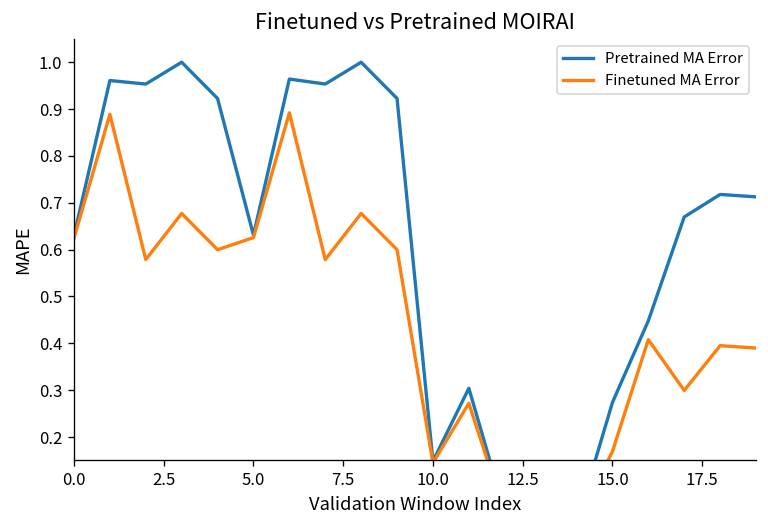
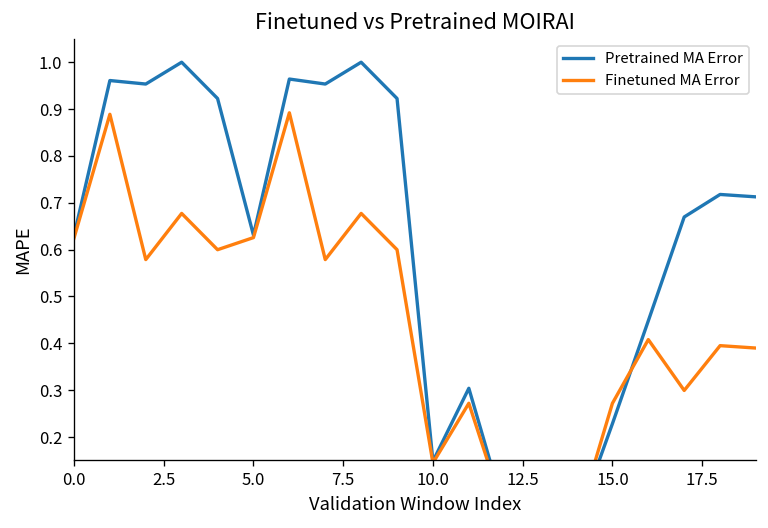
Pretrained MA Error, 15.0: 0.27 -> 0.23
Finetuned MA Error, 15.0: 0.17 -> 0.27
